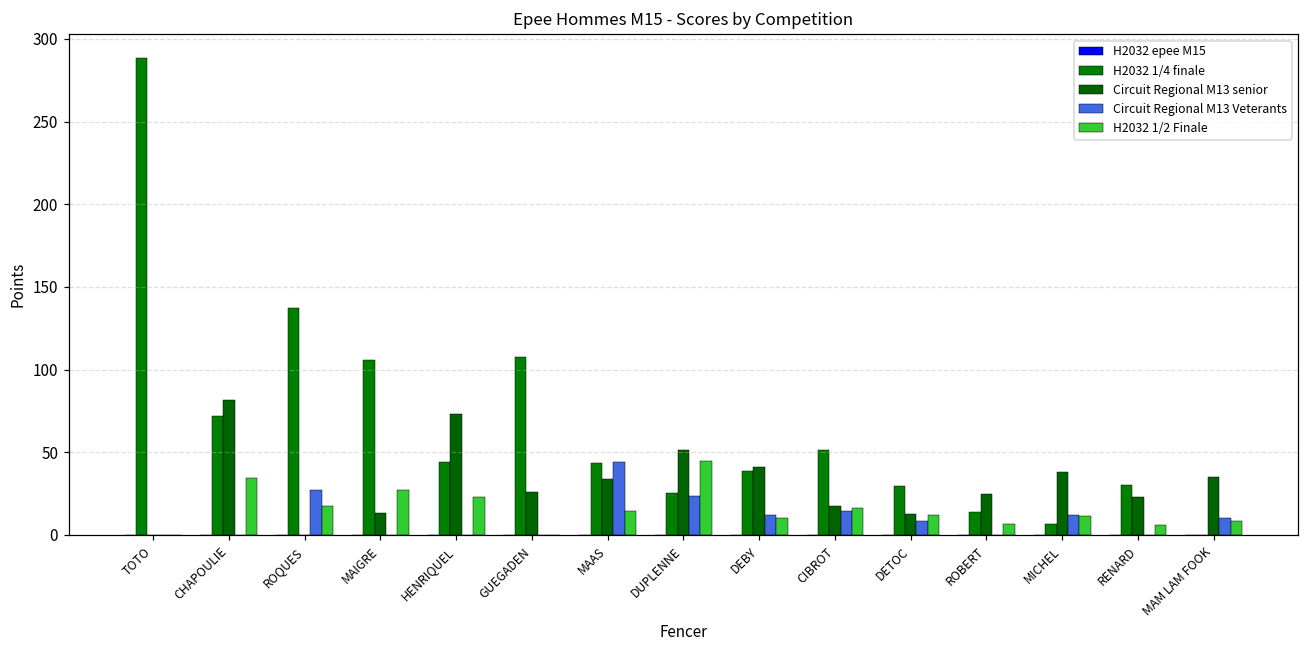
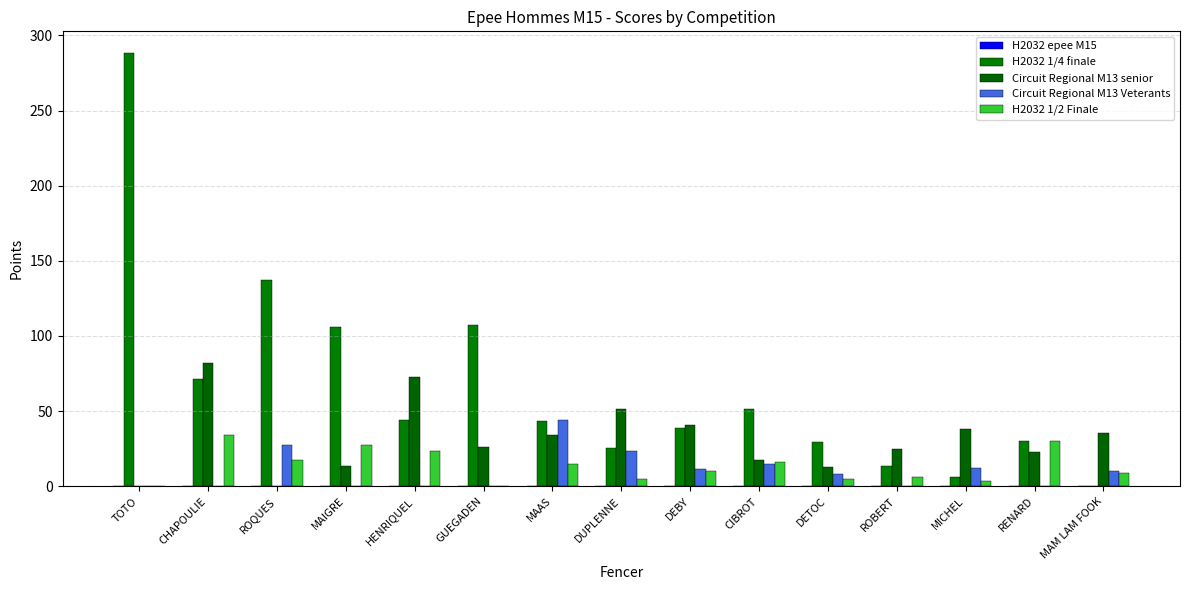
H2032 1/2 Finale, DUPLENNE: 45 -> 5
H2032 1/2 Finale, DETOC: 12 -> 5
H2032 1/2 Finale, MICHEL: 11 -> 3
H2032 1/2 Finale, RENARD: 6 -> 30
